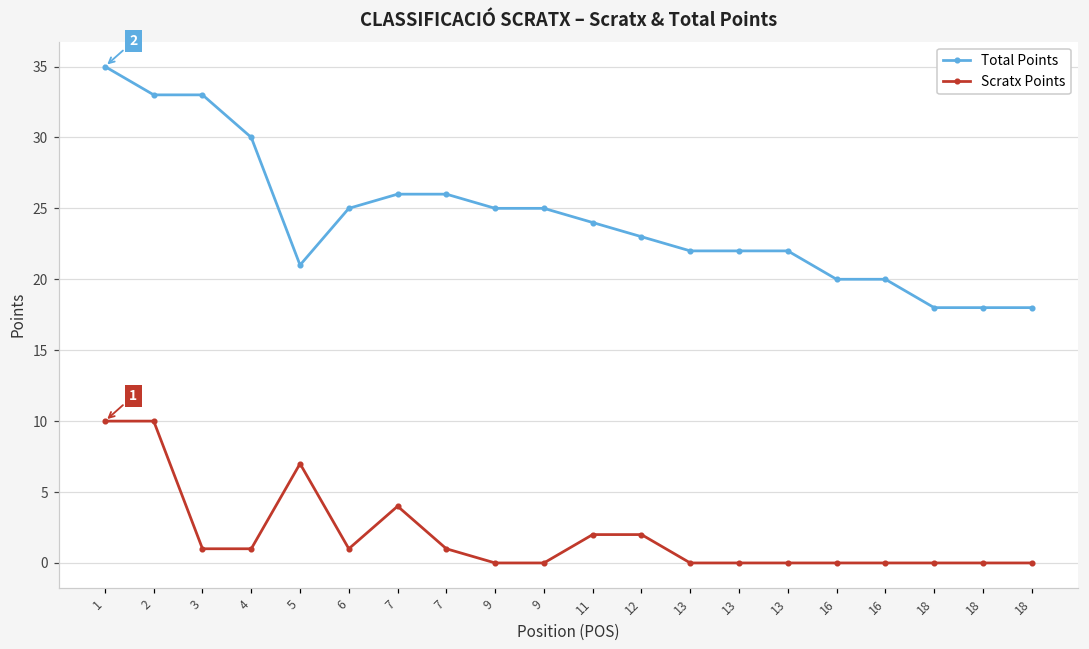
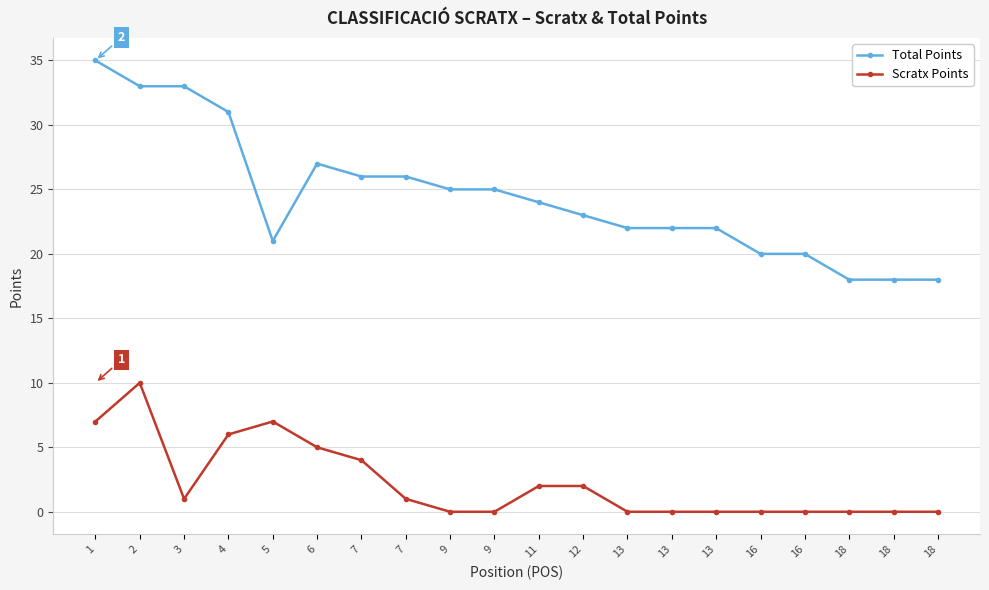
Scratx Points, 1: 10 -> 7
Total Points, 4: 30 -> 31
Scratx Points, 4: 1 -> 6
Total Points, 6: 25 -> 27
Scratx Points, 6: 1 -> 5
